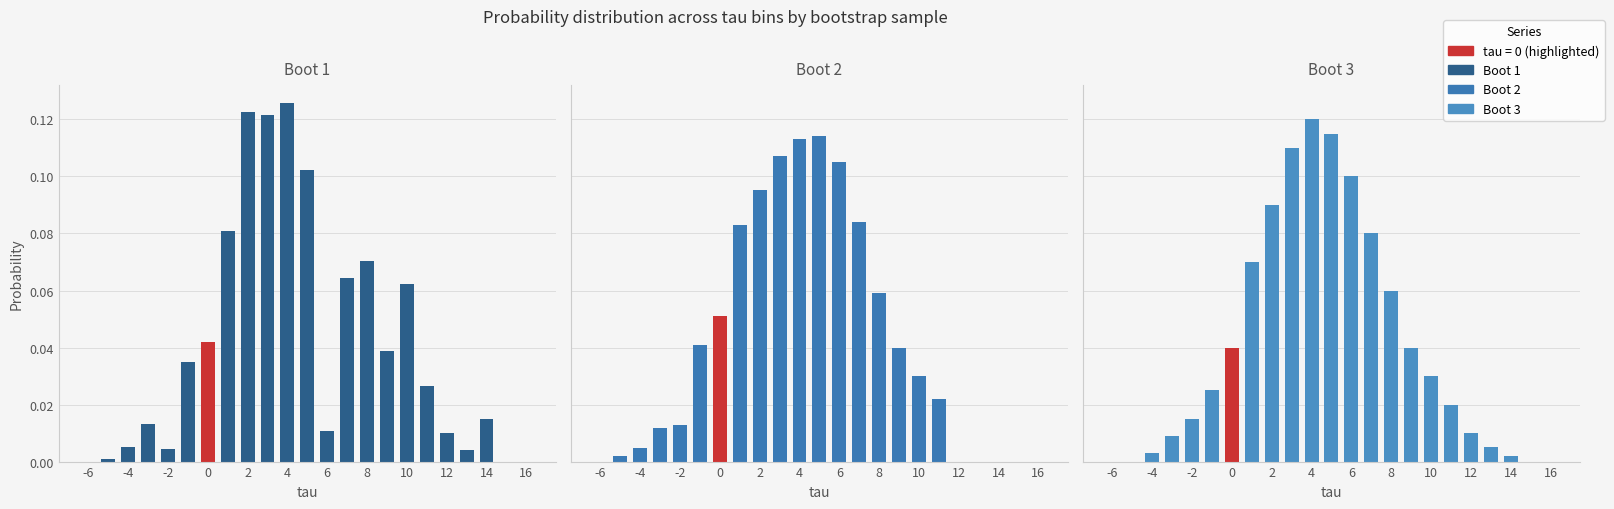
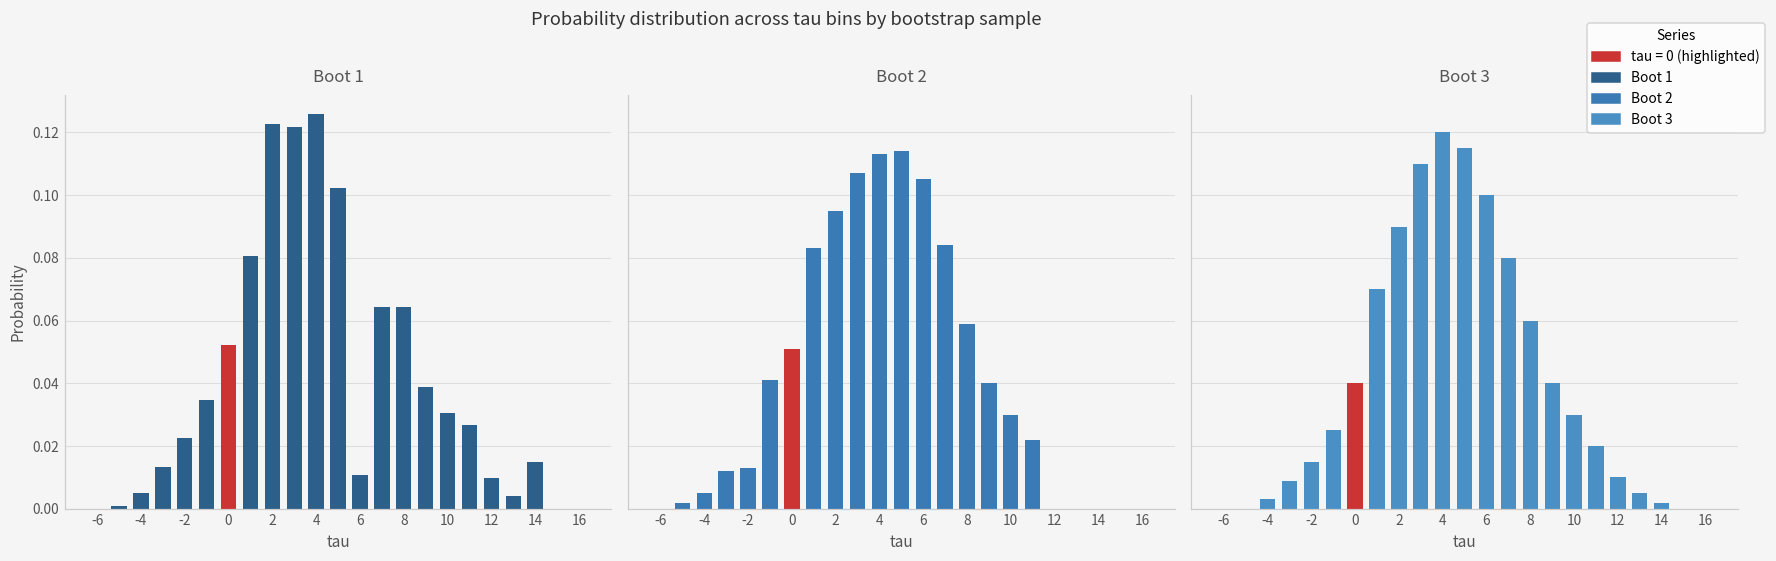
Boot 1, -2: 0.004 -> 0.022
Boot 1, 0: 0.042 -> 0.052
Boot 1, 8: 0.070 -> 0.064
Boot 1, 10: 0.062 -> 0.031
